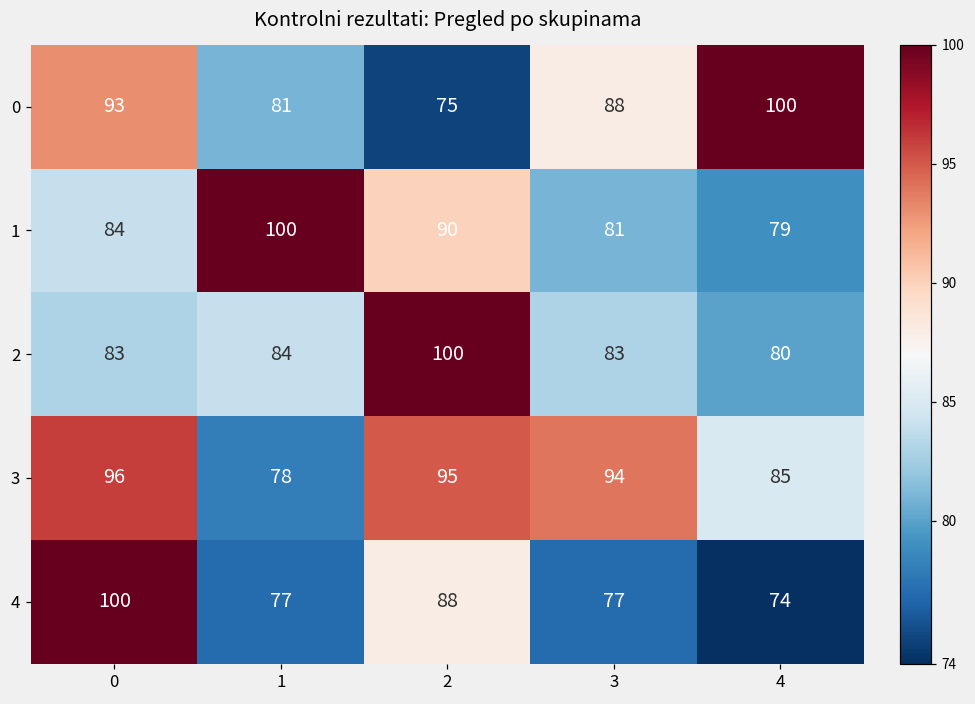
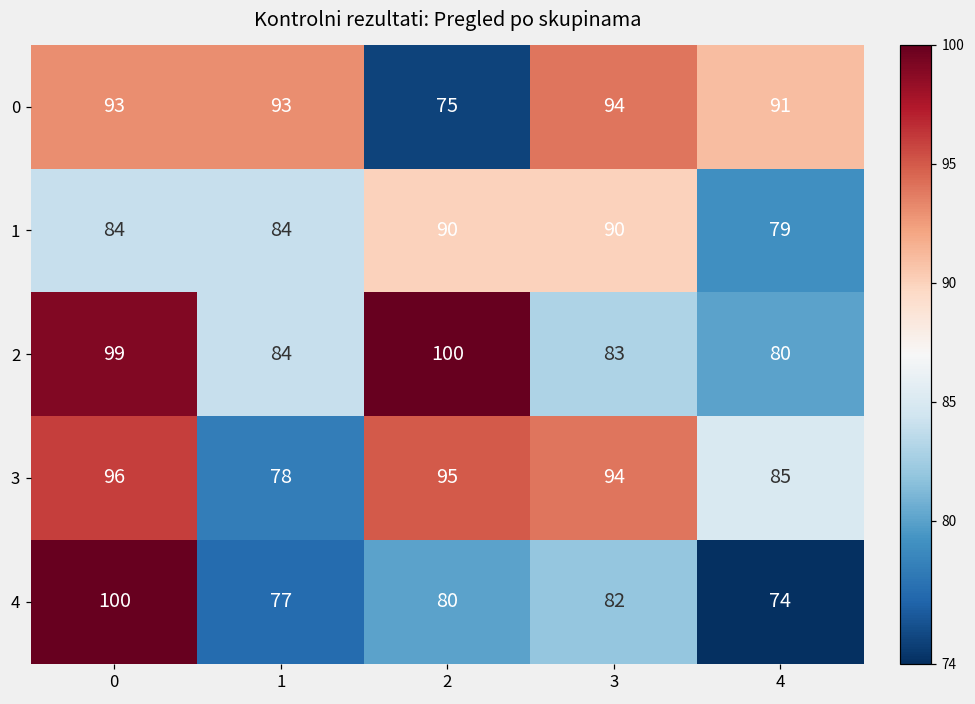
0, 1: 81 -> 93
0, 3: 88 -> 94
0, 4: 100 -> 91
1, 1: 100 -> 84
1, 3: 81 -> 90
2, 0: 83 -> 99
4, 2: 88 -> 80
4, 3: 77 -> 82
